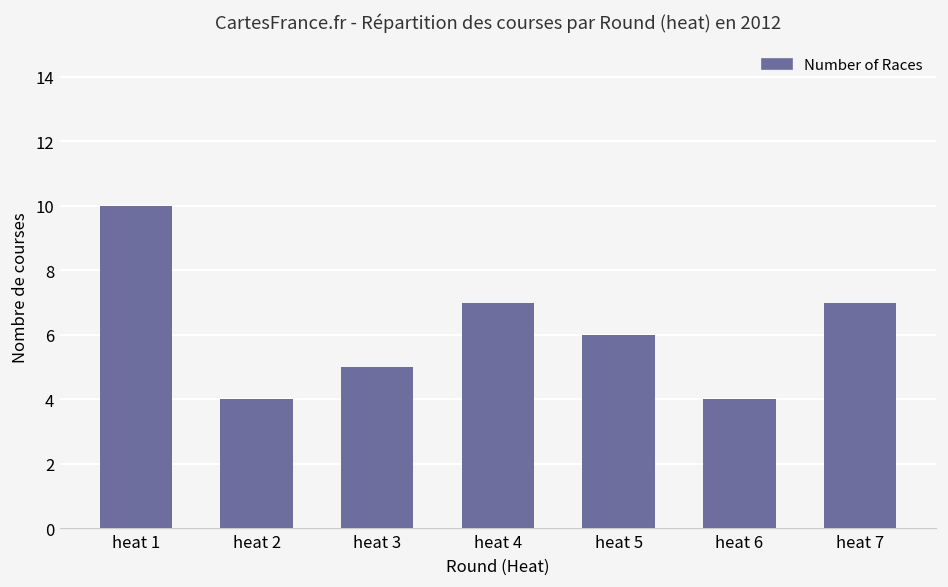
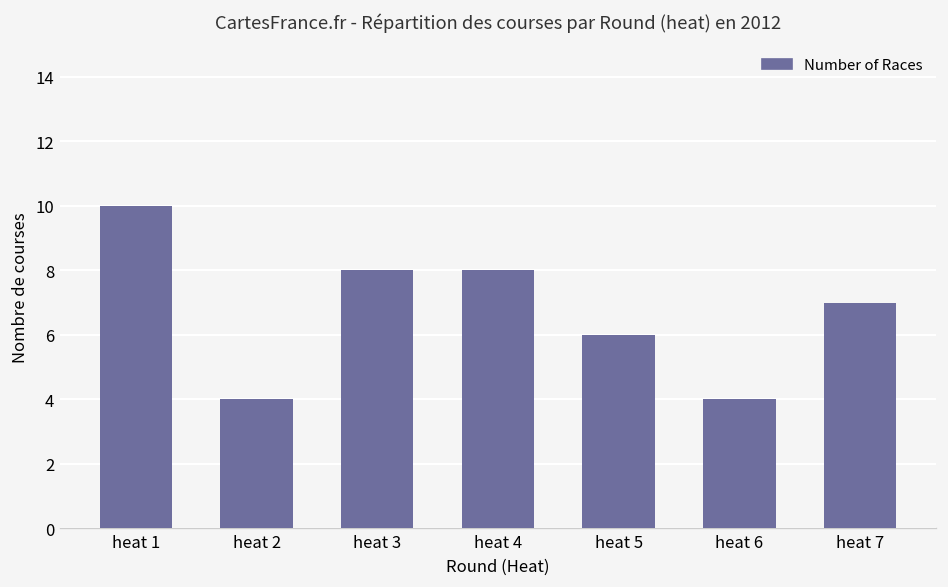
heat 3: 5 -> 8
heat 4: 7 -> 8
